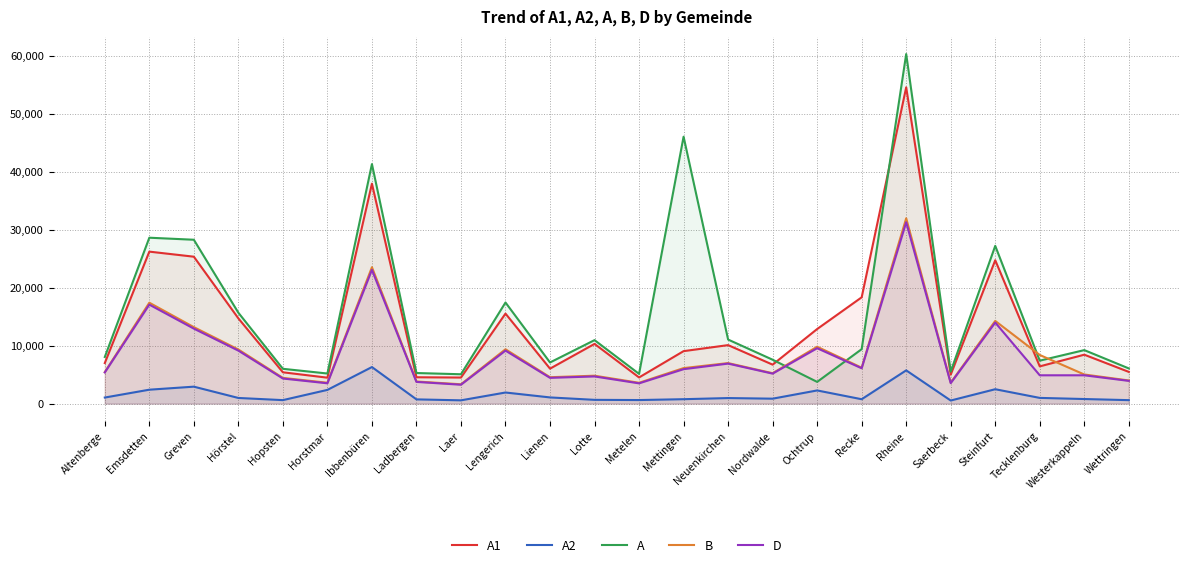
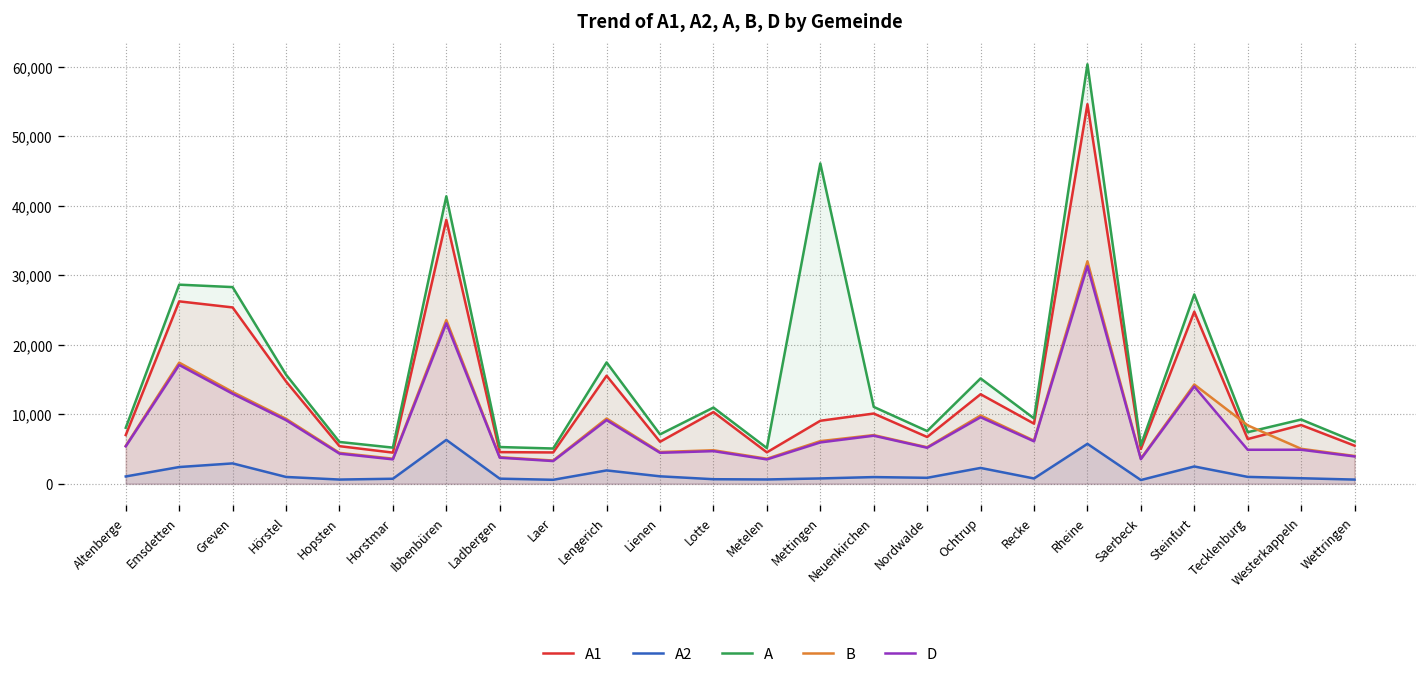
A2, Horstmar: 2,000 -> 1,000
A, Ochtrup: 4,000 -> 15,000
A1, Recke: 18,000 -> 9,000
